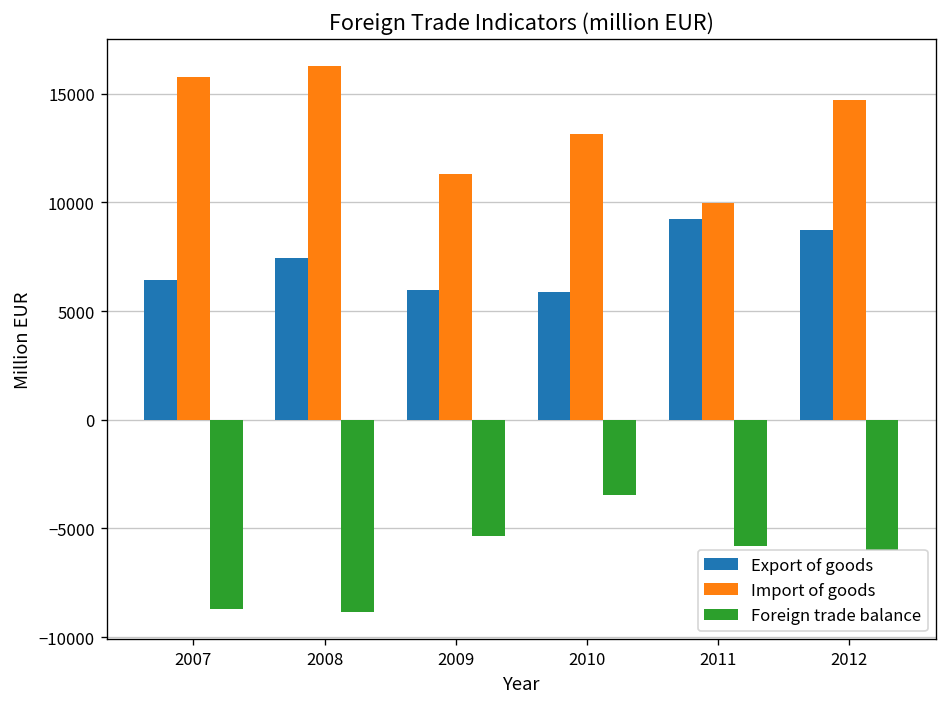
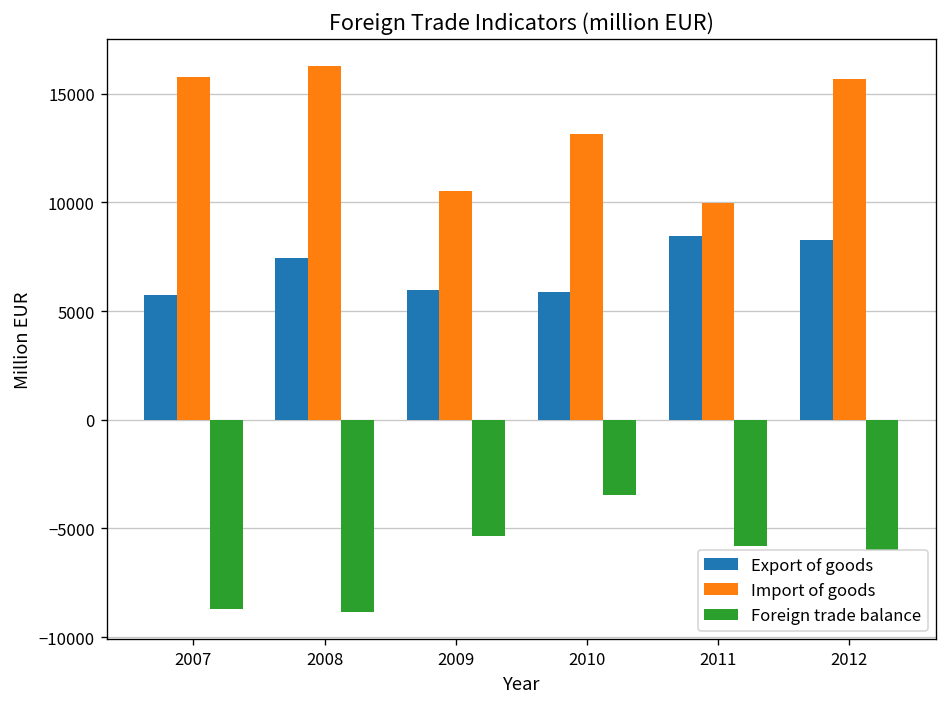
Export of goods, 2007: 6400 -> 5800
Import of goods, 2009: 11300 -> 10500
Export of goods, 2011: 9200 -> 8400
Export of goods, 2012: 8700 -> 8300
Import of goods, 2012: 14700 -> 15700
